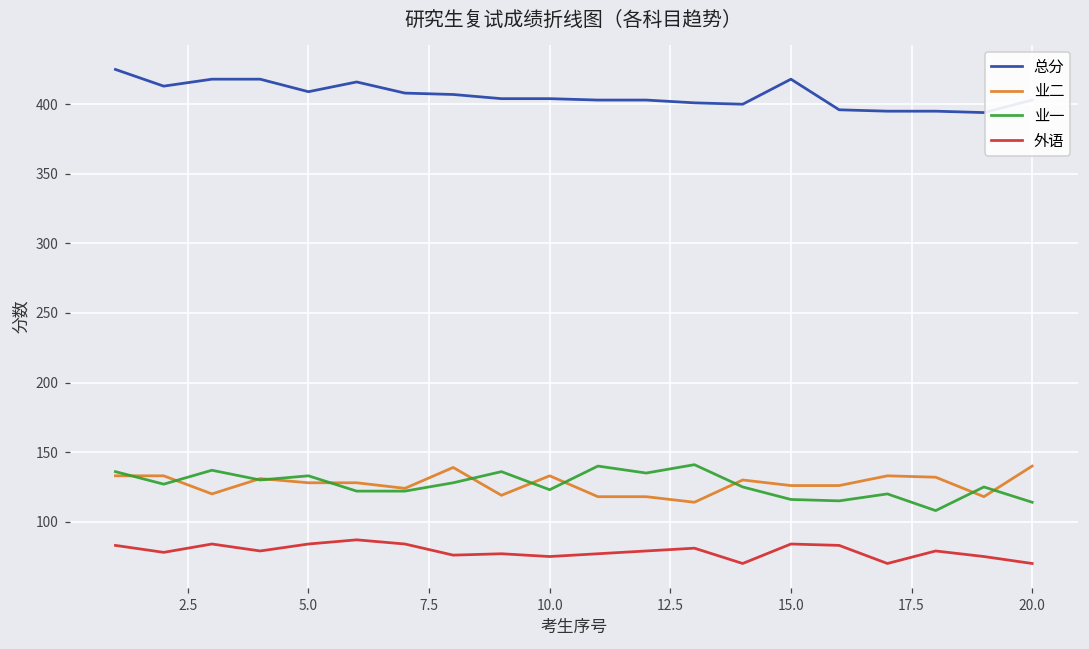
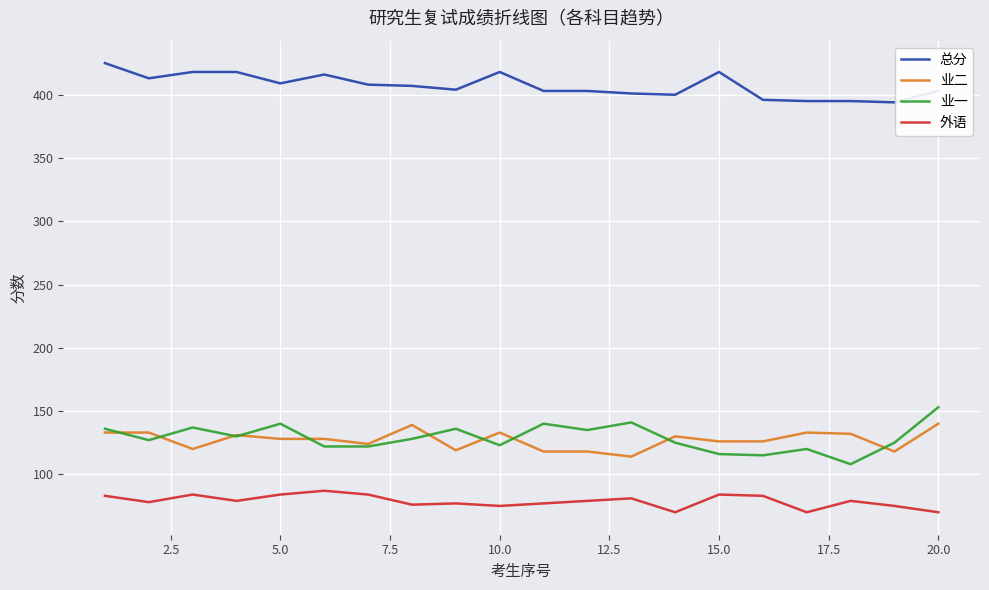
业一, 5.0: 133 -> 140
总分, 10.0: 404 -> 418
业一, 20.0: 114 -> 153
